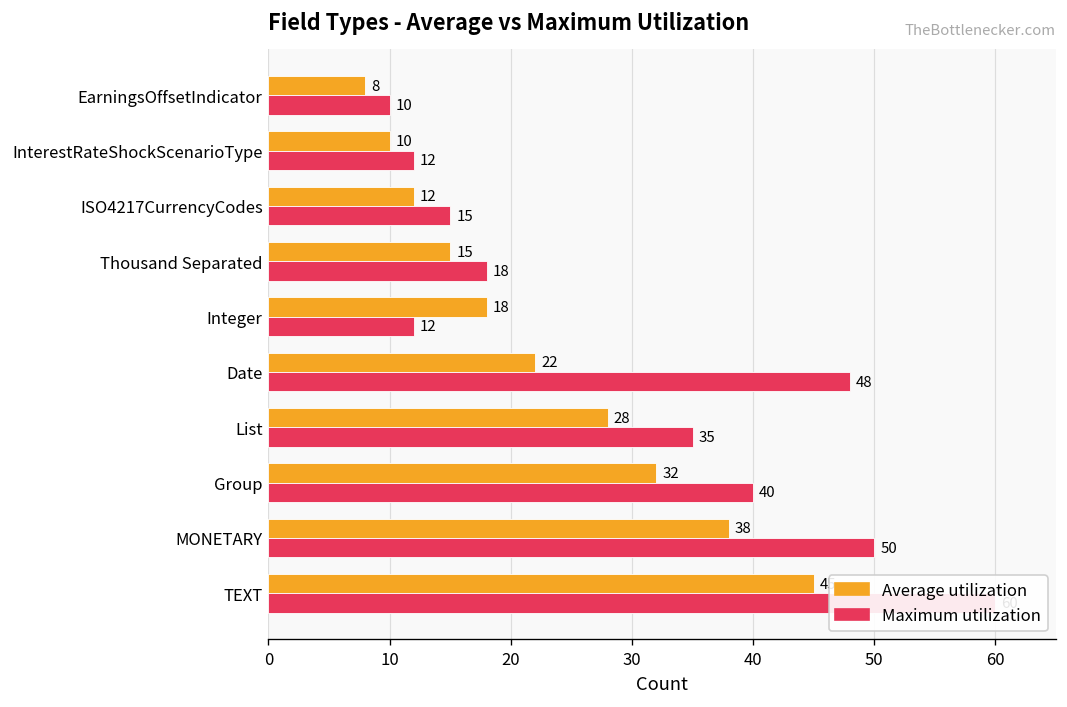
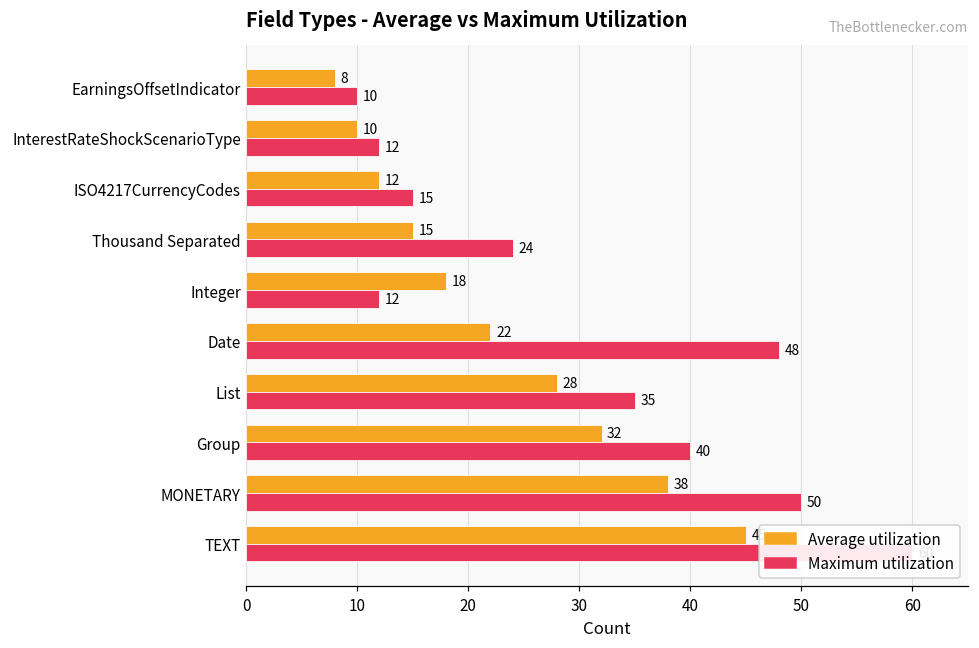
Maximum utilization, Thousand Separated: 18 -> 24
